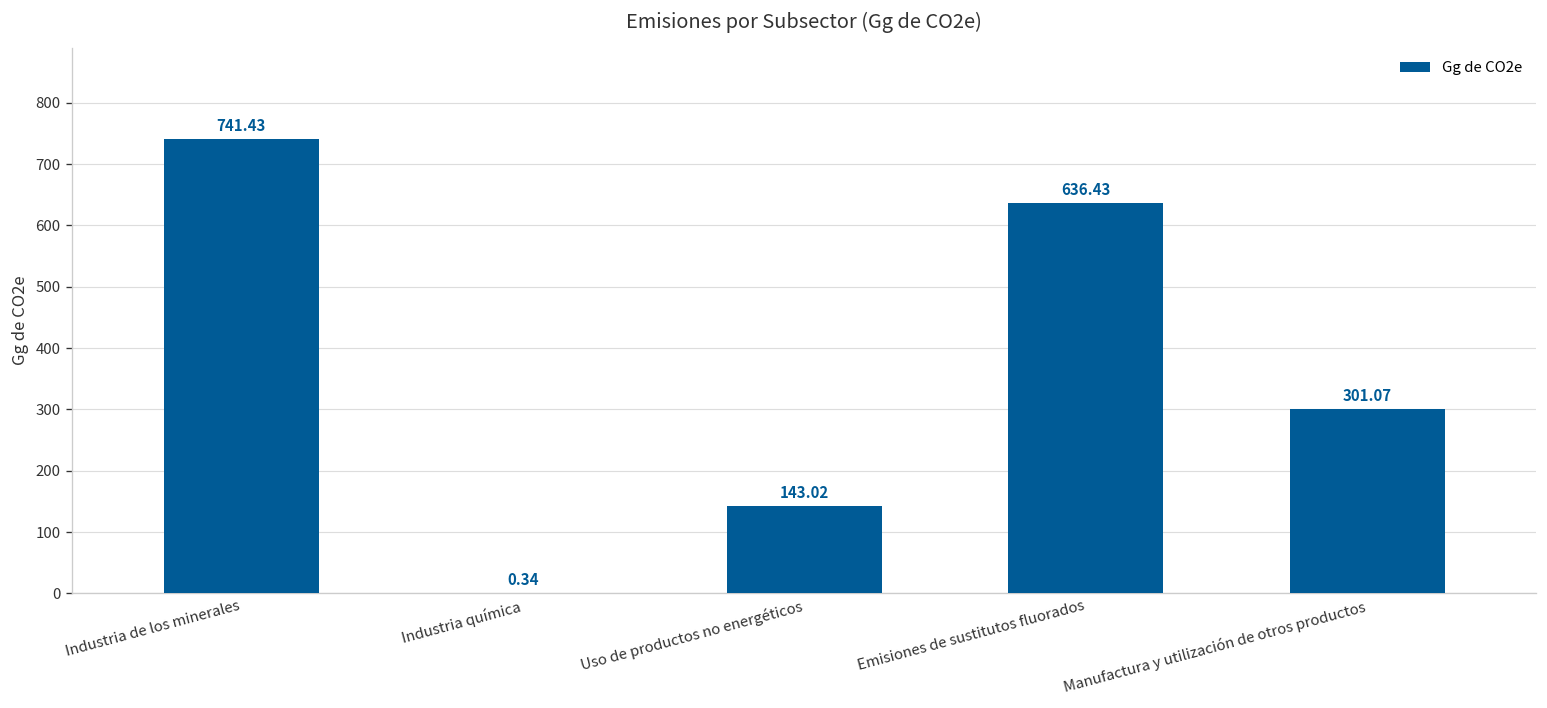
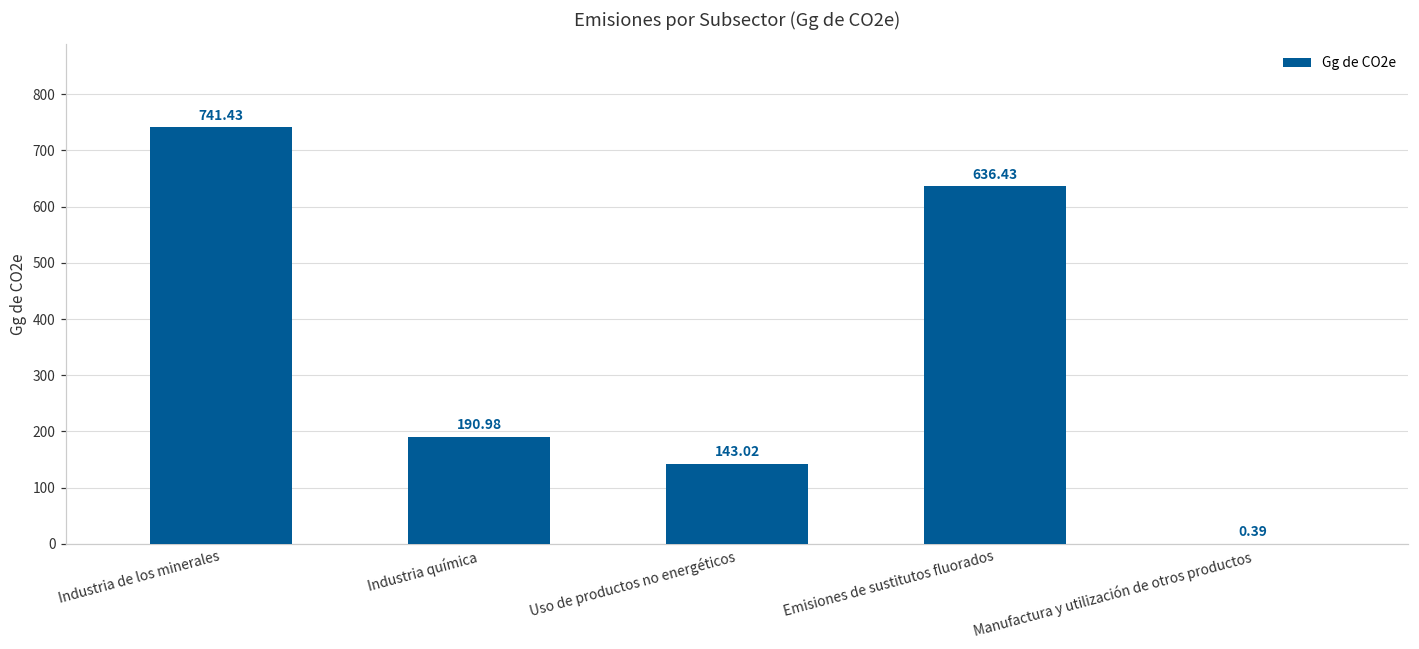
Industria química: 0.34 -> 190.98
Manufactura y utilización de otros productos: 301.07 -> 0.39
